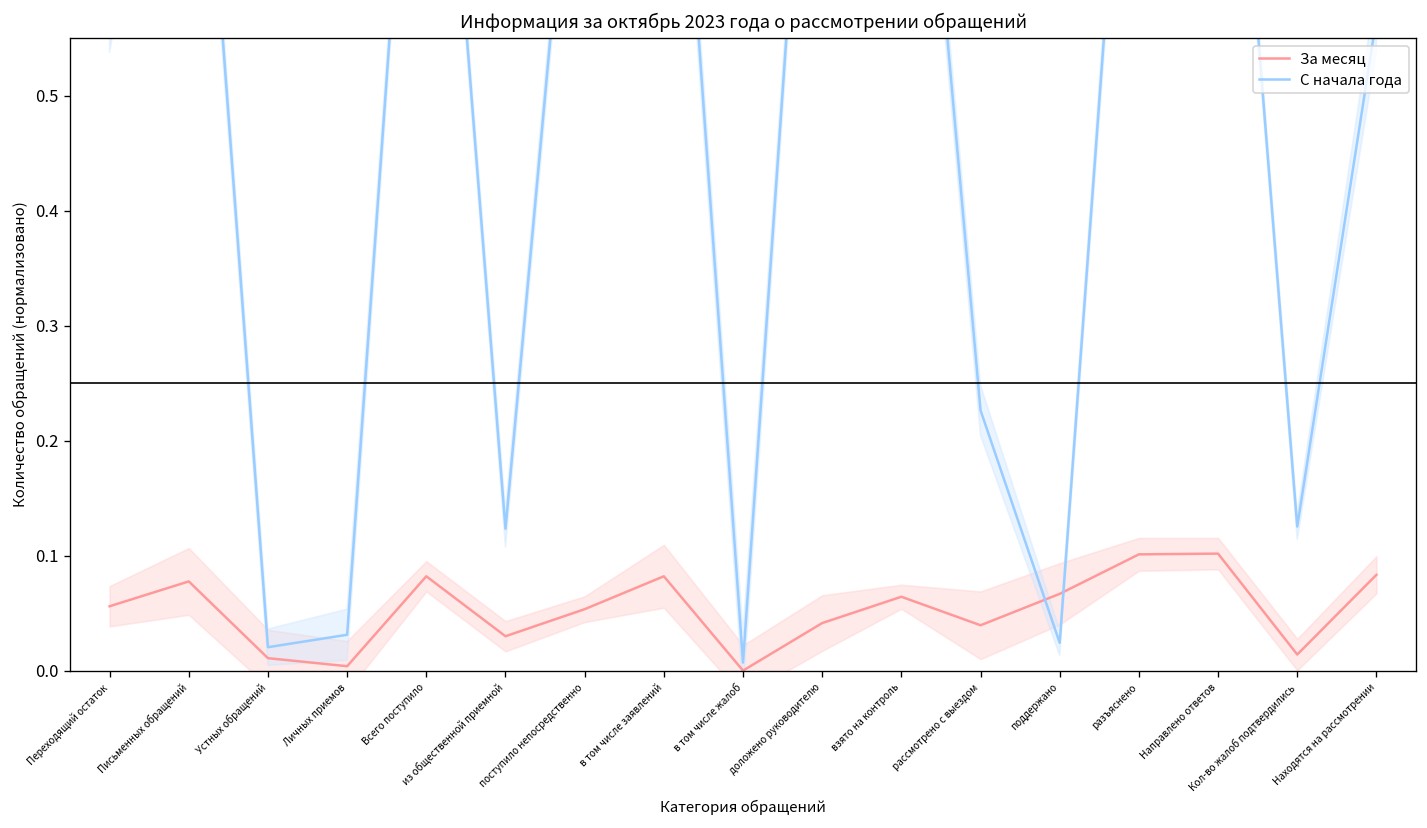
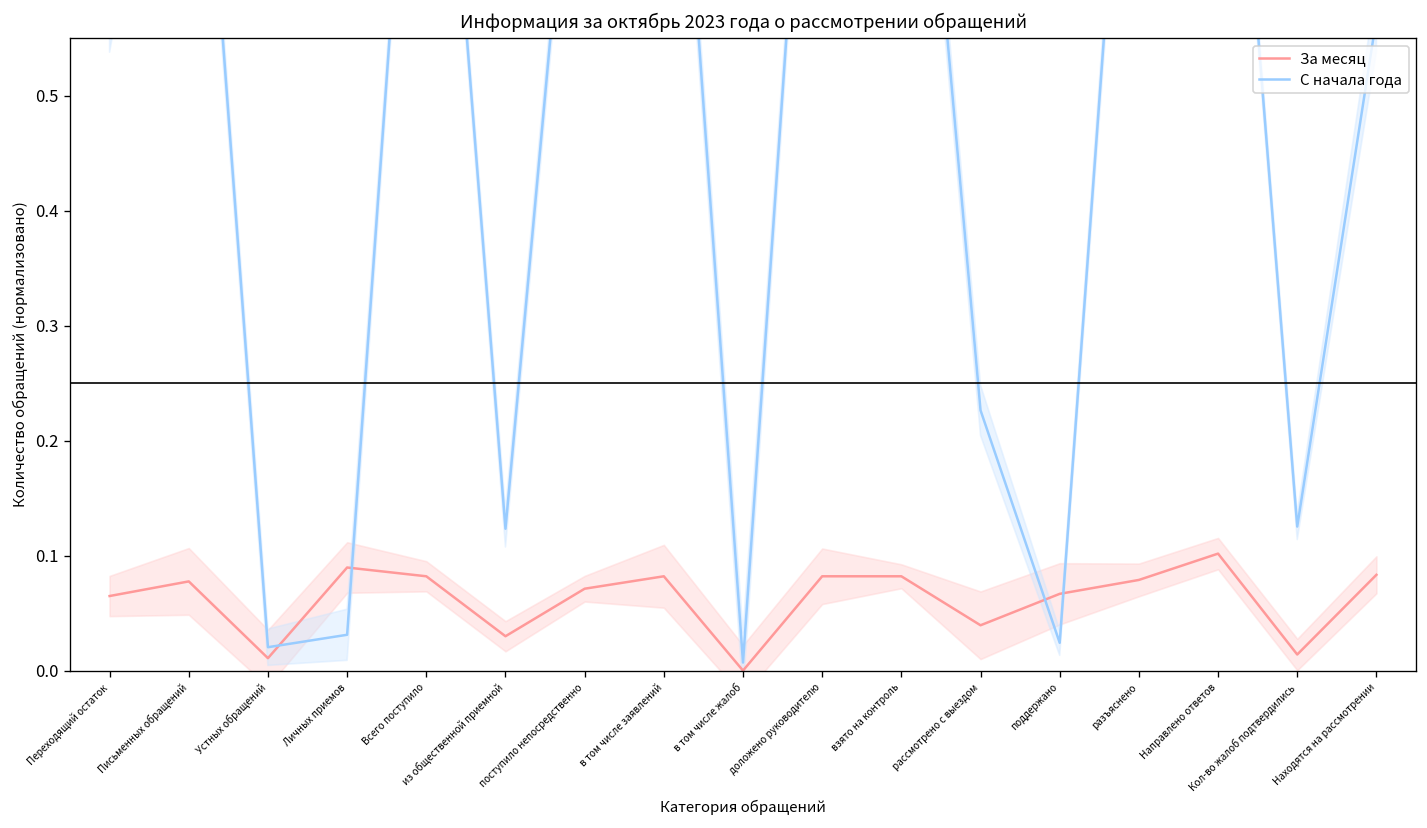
За месяц, Переходящий остаток: 0.056 -> 0.065
За месяц, Личных приемов: 0.00 -> 0.09
За месяц, поступило непосредственно: 0.05 -> 0.07
За месяц, доложено руководителю: 0.04 -> 0.08
За месяц, взято на контроль: 0.06 -> 0.08
За месяц, разъяснено: 0.10 -> 0.08
